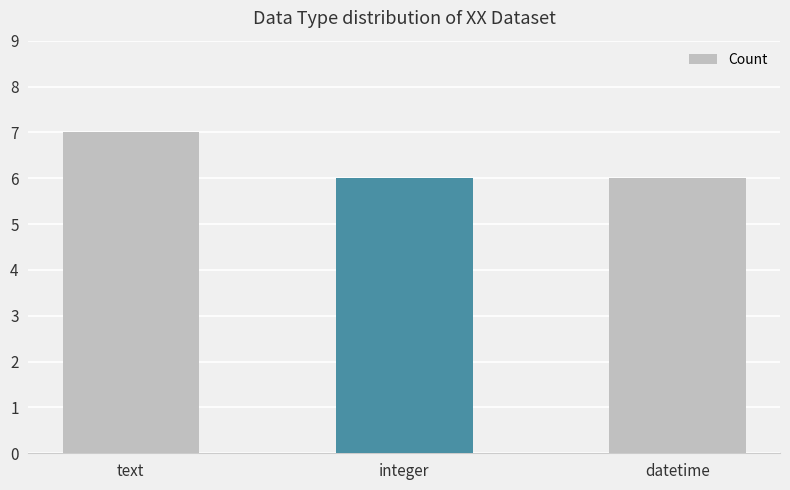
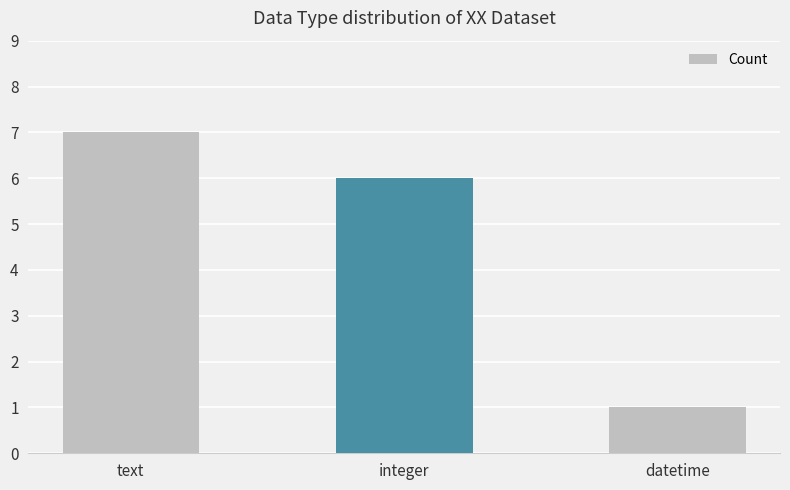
datetime: 6 -> 1
